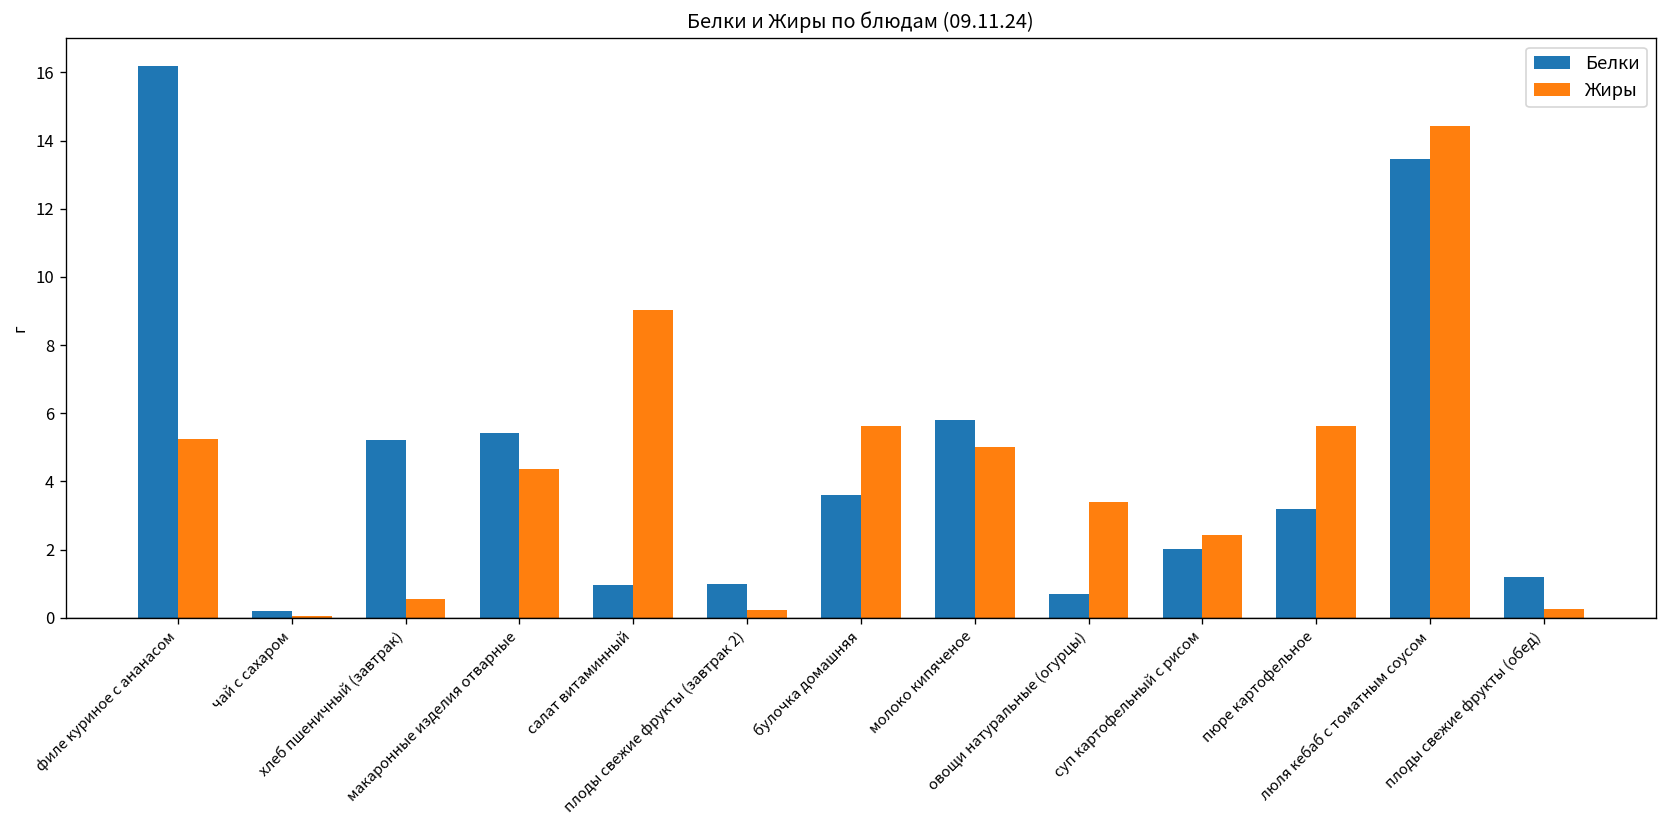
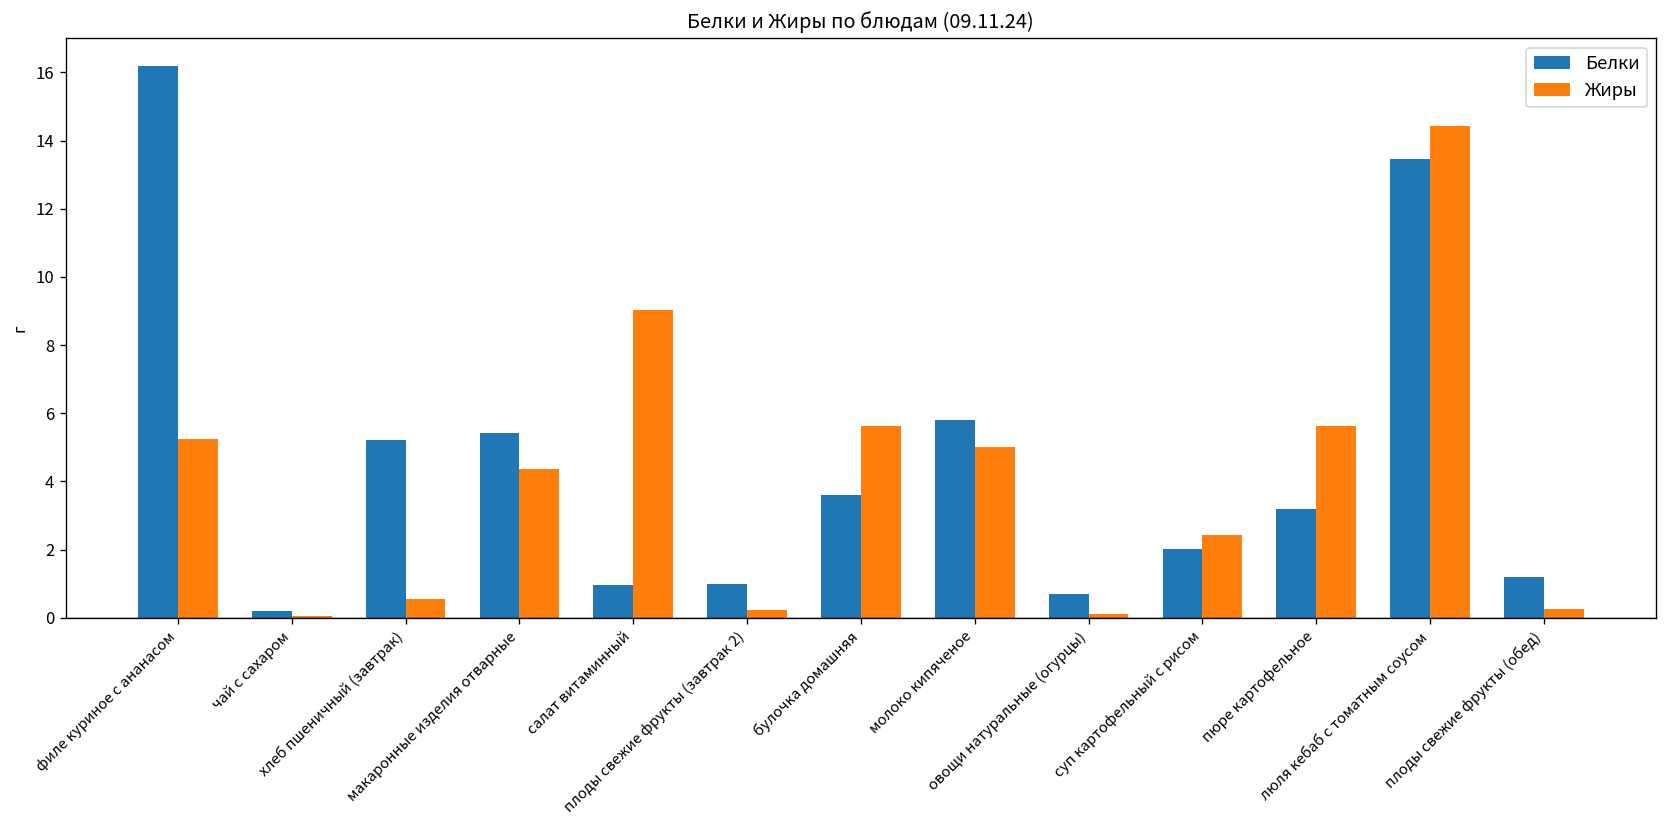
Жиры, овощи натуральные (огурцы): 3.4 -> 0.1
